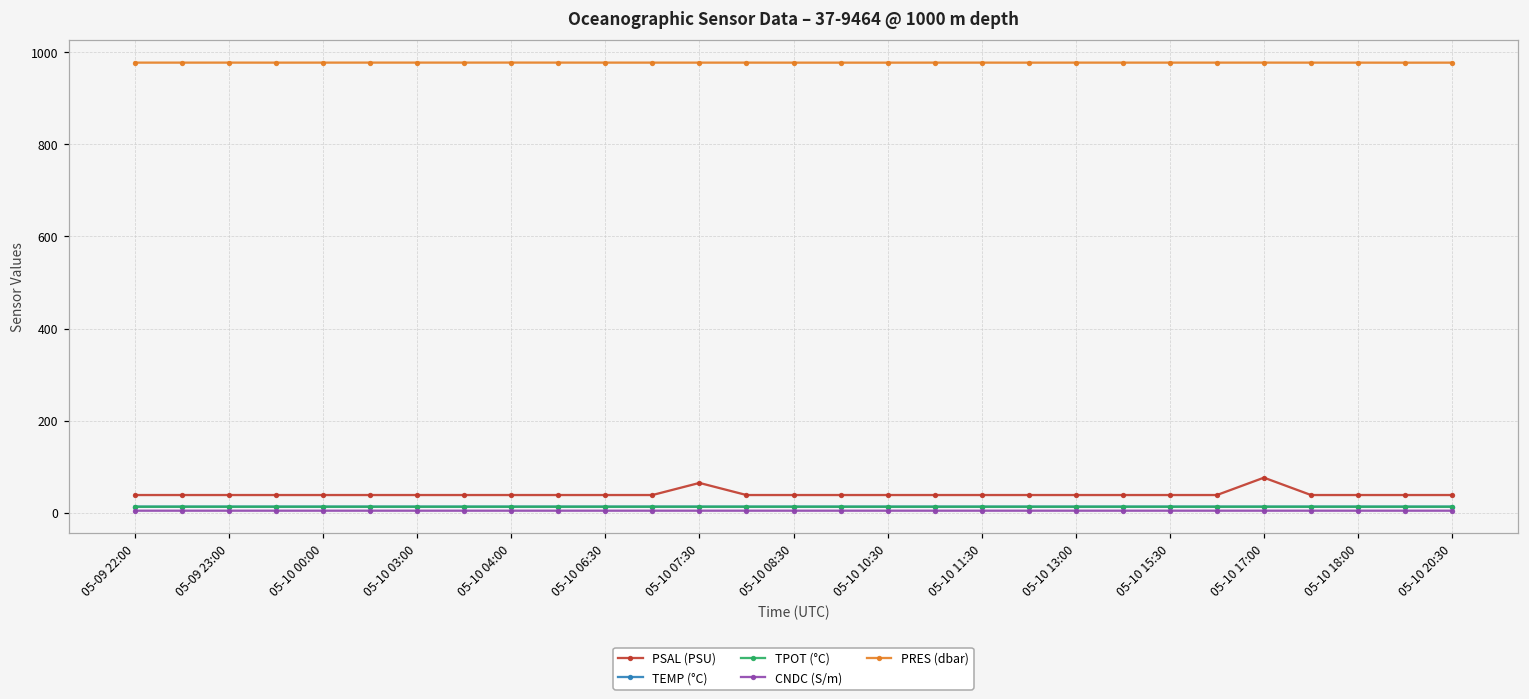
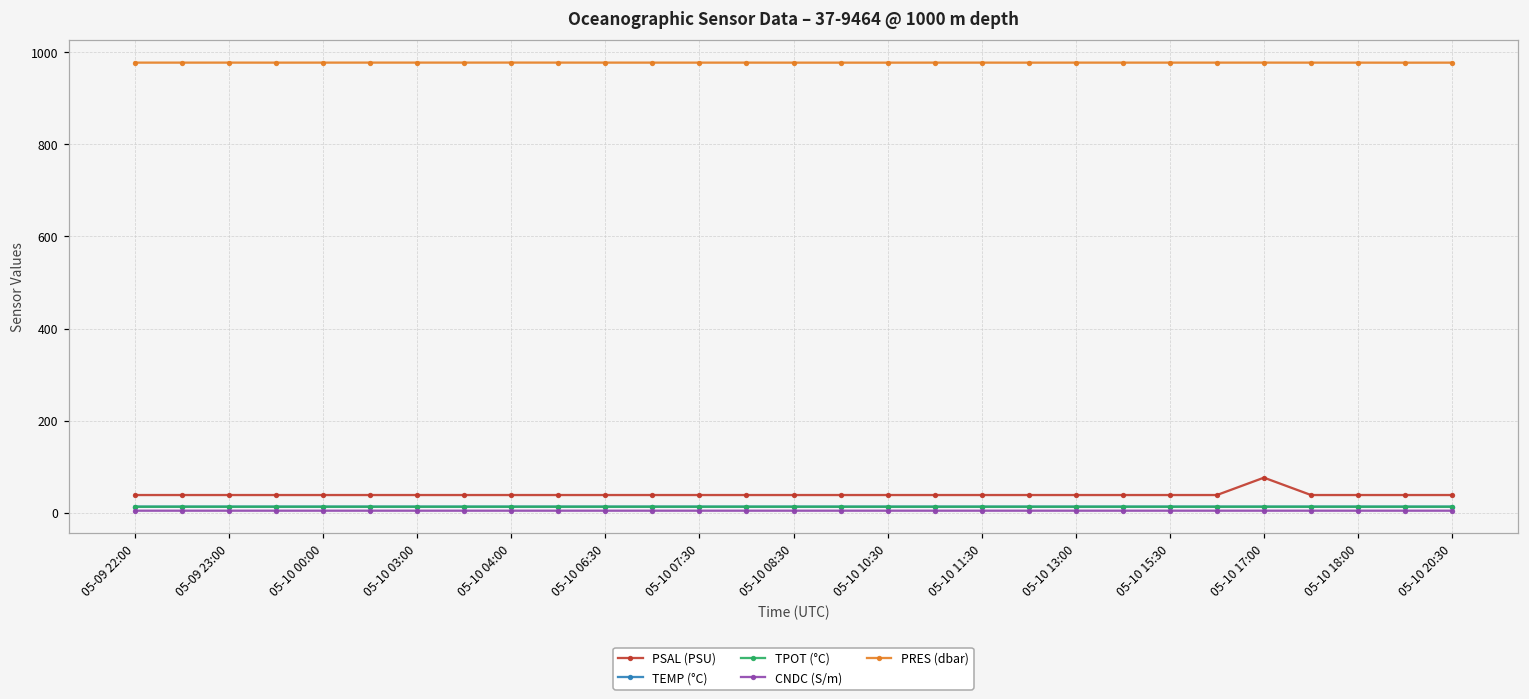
PSAL (PSU), 05-10 07:30: 60 -> 40
